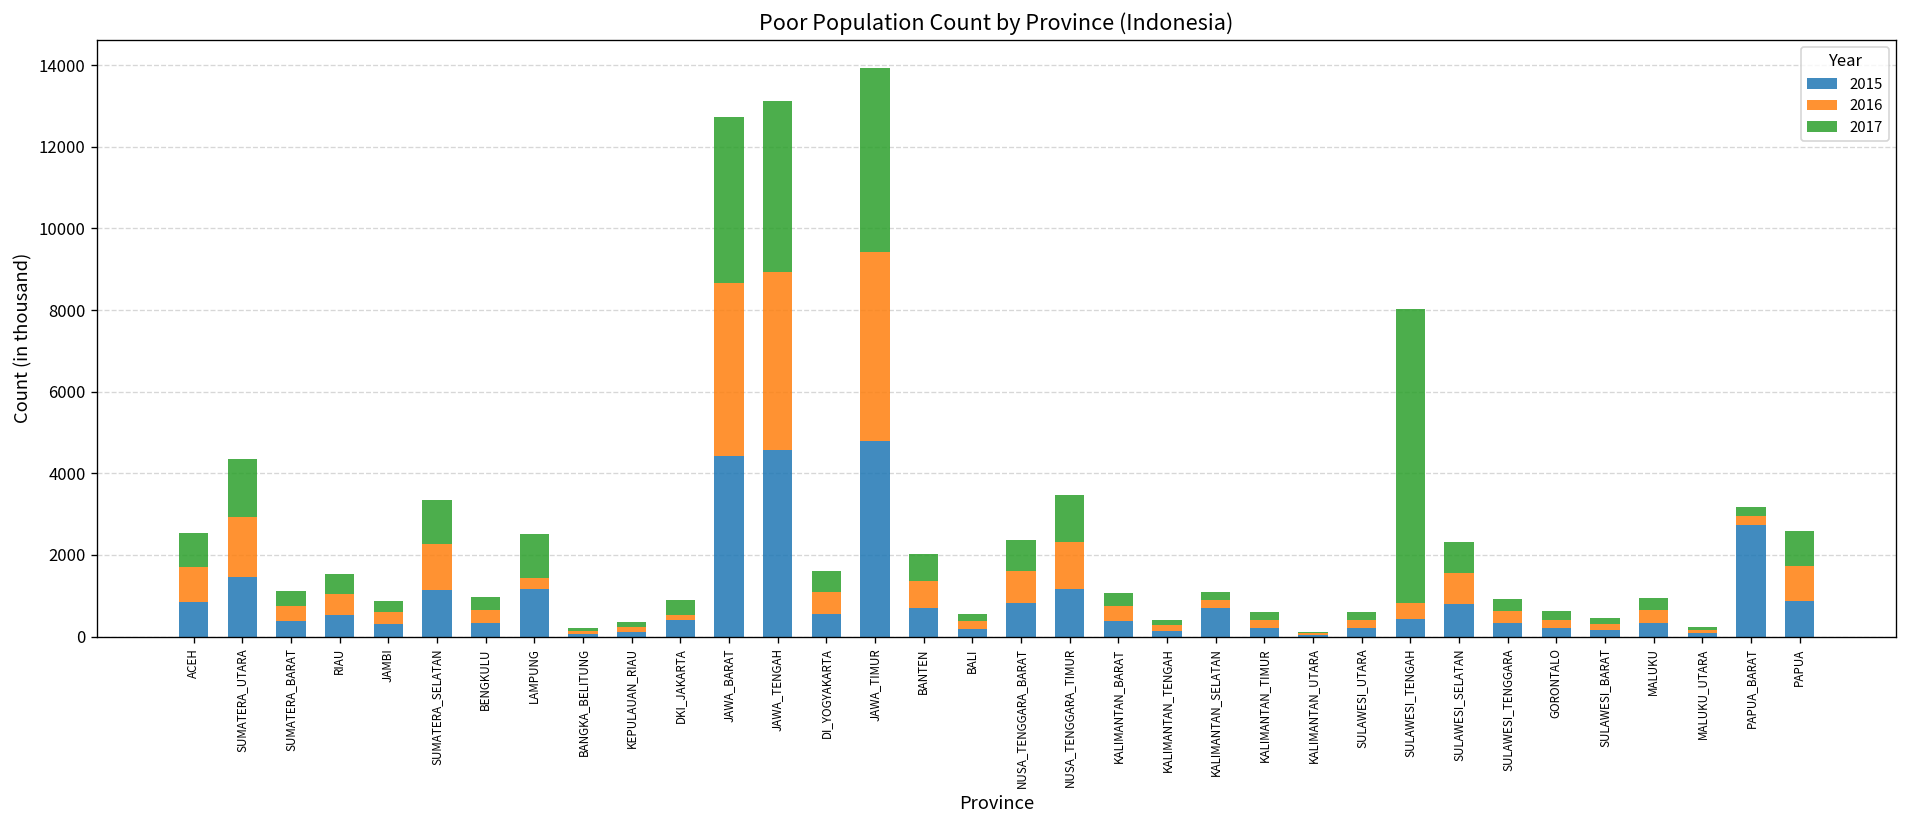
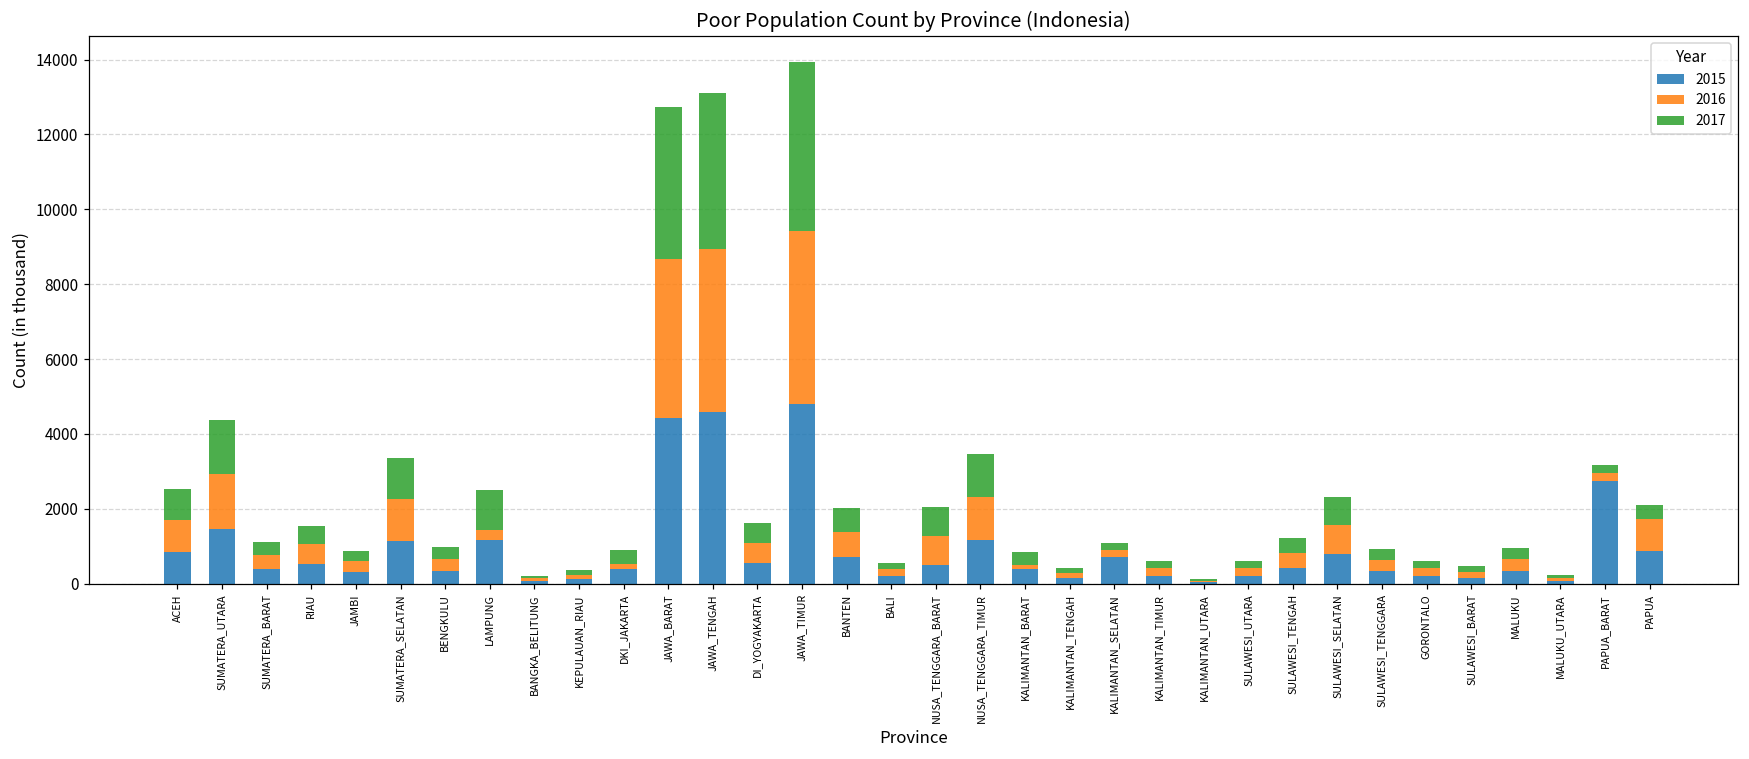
2015, NUSA_TENGGARA_BARAT: 800 -> 500
2016, KALIMANTAN_BARAT: 400 -> 100
2017, SULAWESI_TENGAH: 7200 -> 400
2017, PAPUA: 900 -> 400
